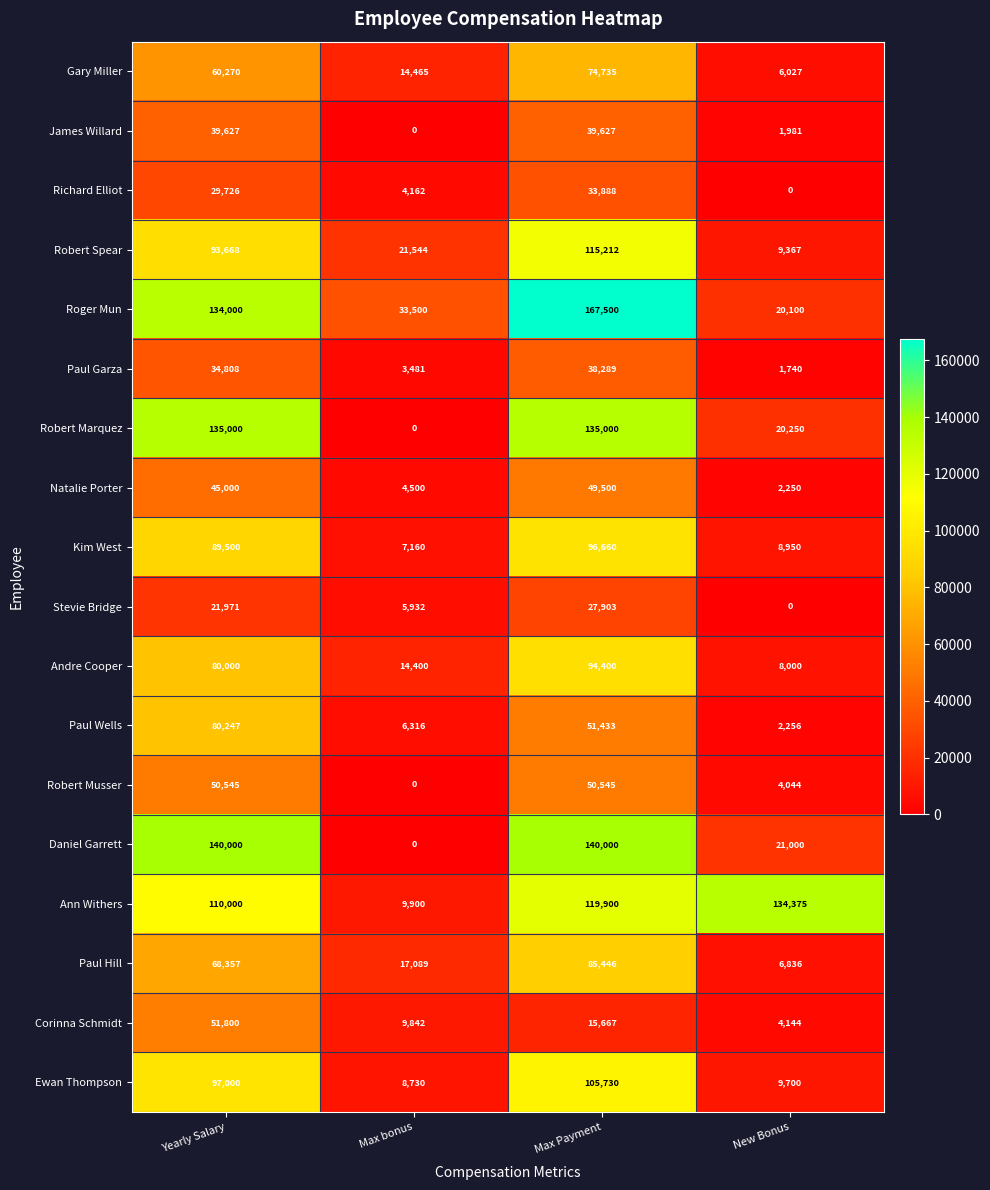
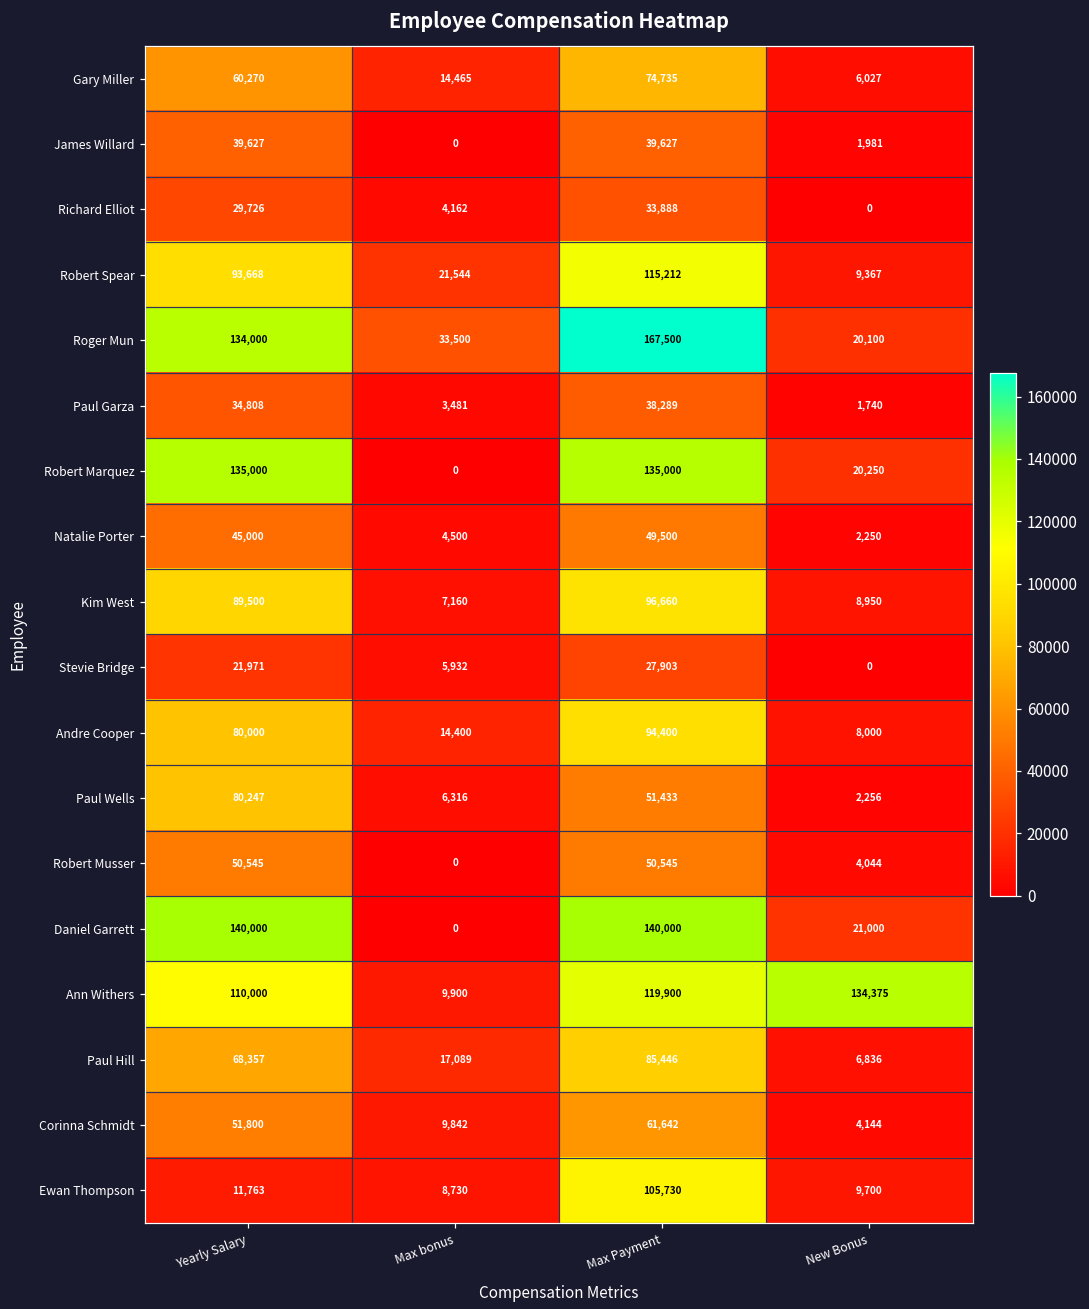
Corinna Schmidt, Max Payment: 15,667 -> 61,642
Ewan Thompson, Yearly Salary: 97,000 -> 11,763
